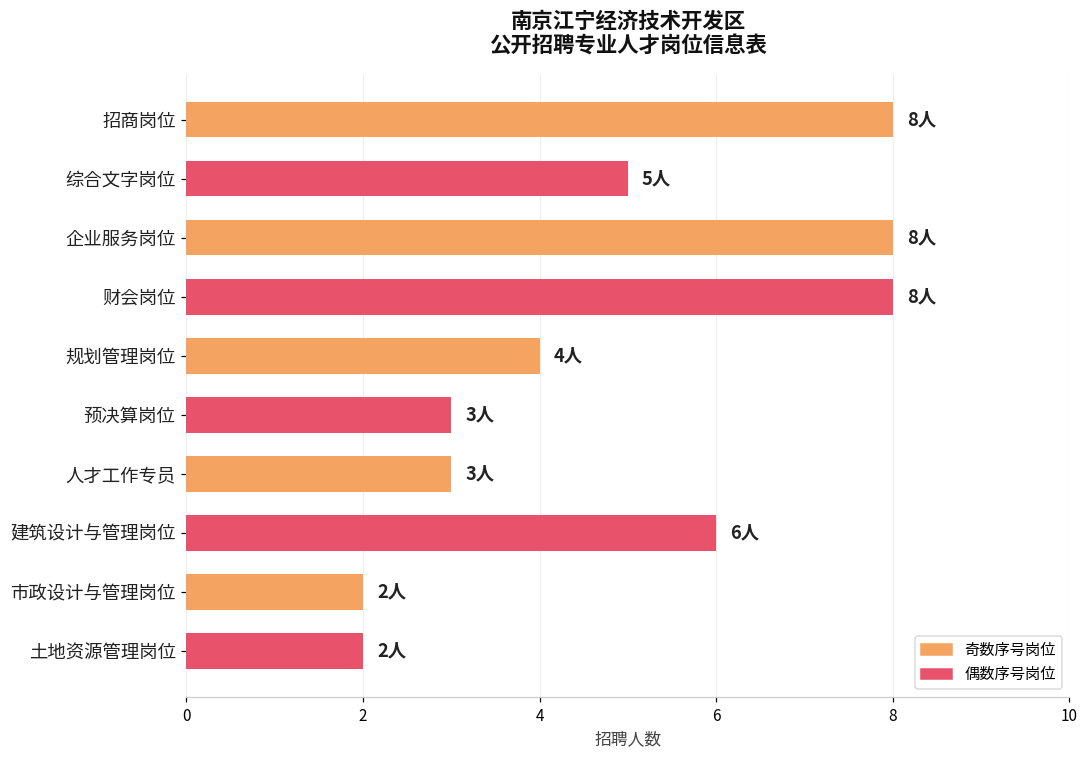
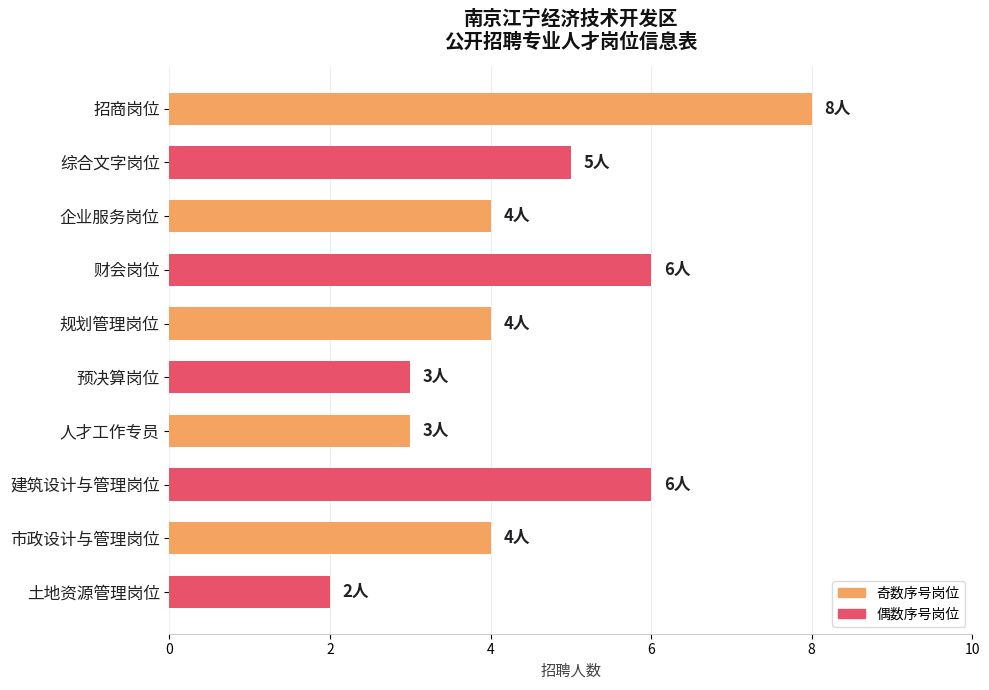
企业服务岗位: 8人 -> 4人
财会岗位: 8人 -> 6人
市政设计与管理岗位: 2人 -> 4人
